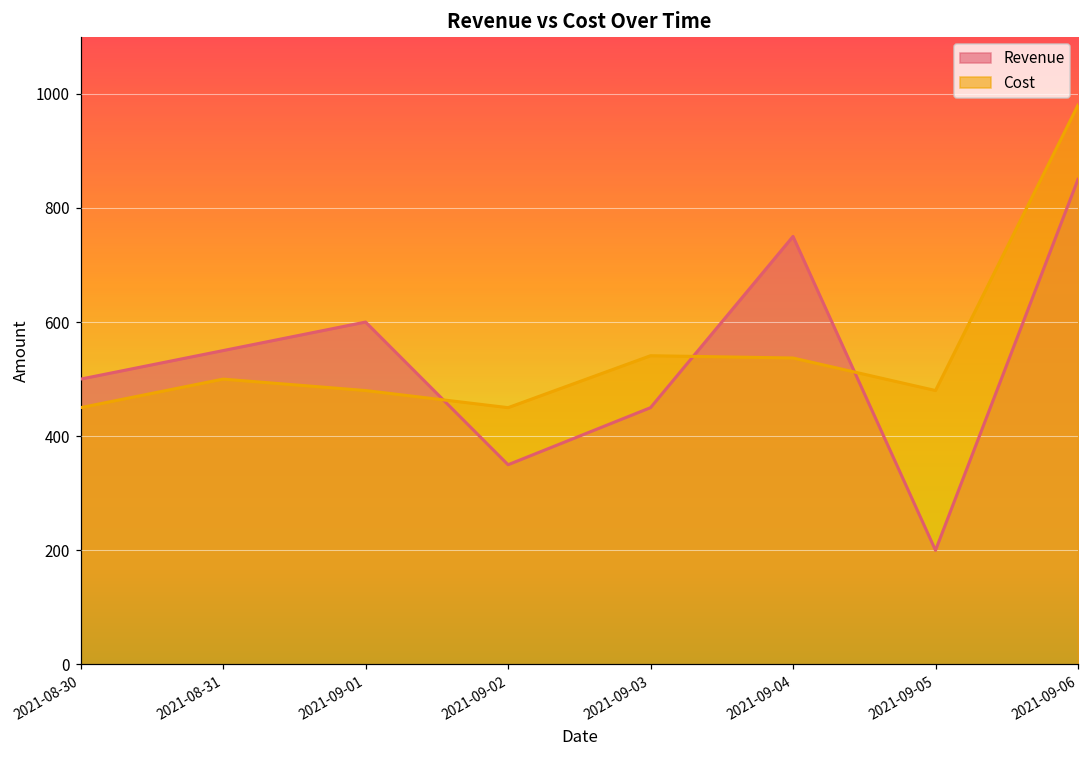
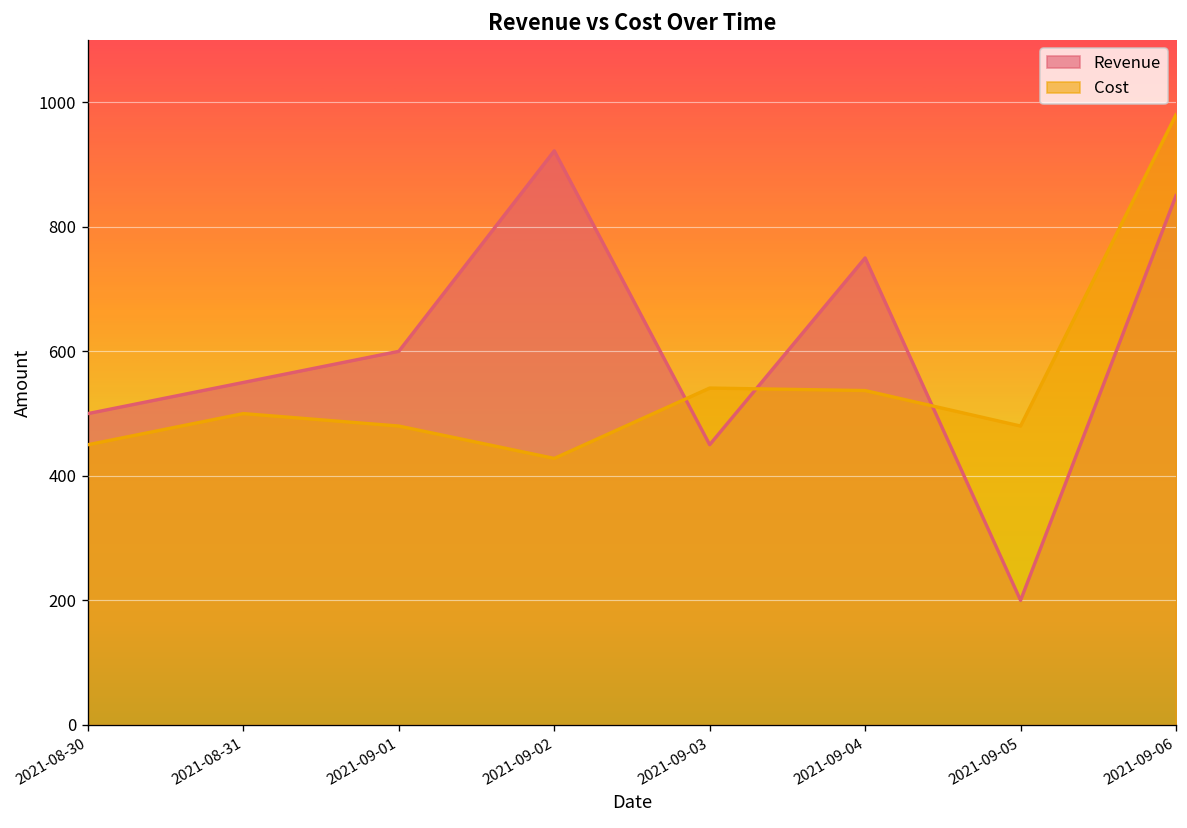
Revenue, 2021-09-02: 350 -> 920
Cost, 2021-09-02: 450 -> 430
